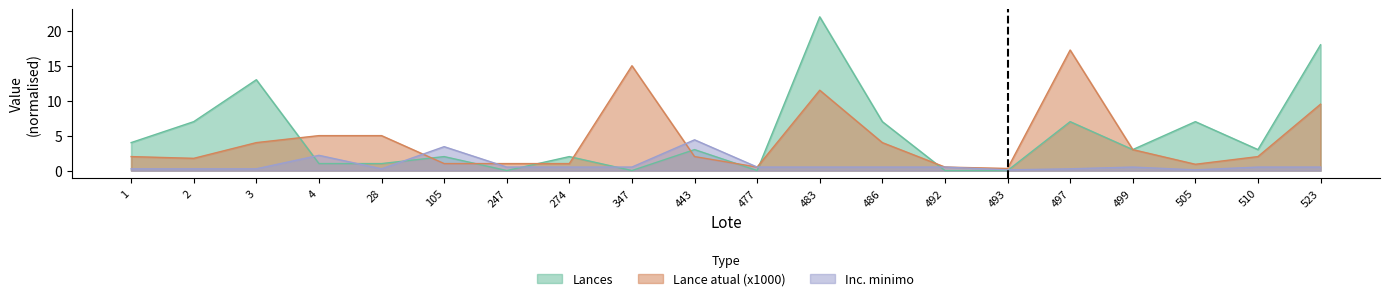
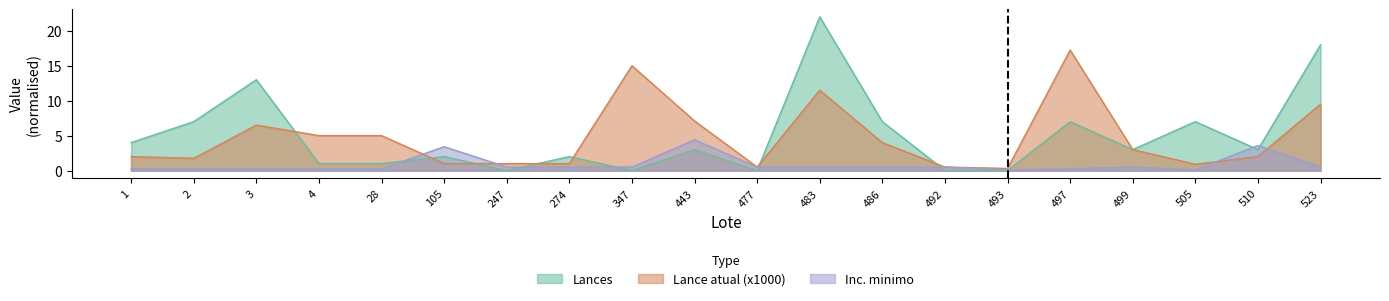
Lance atual (x1000), 3: 4 -> 7
Inc. minimo, 4: 2 -> 0
Lance atual (x1000), 443: 2 -> 7
Inc. minimo, 510: 1 -> 4
